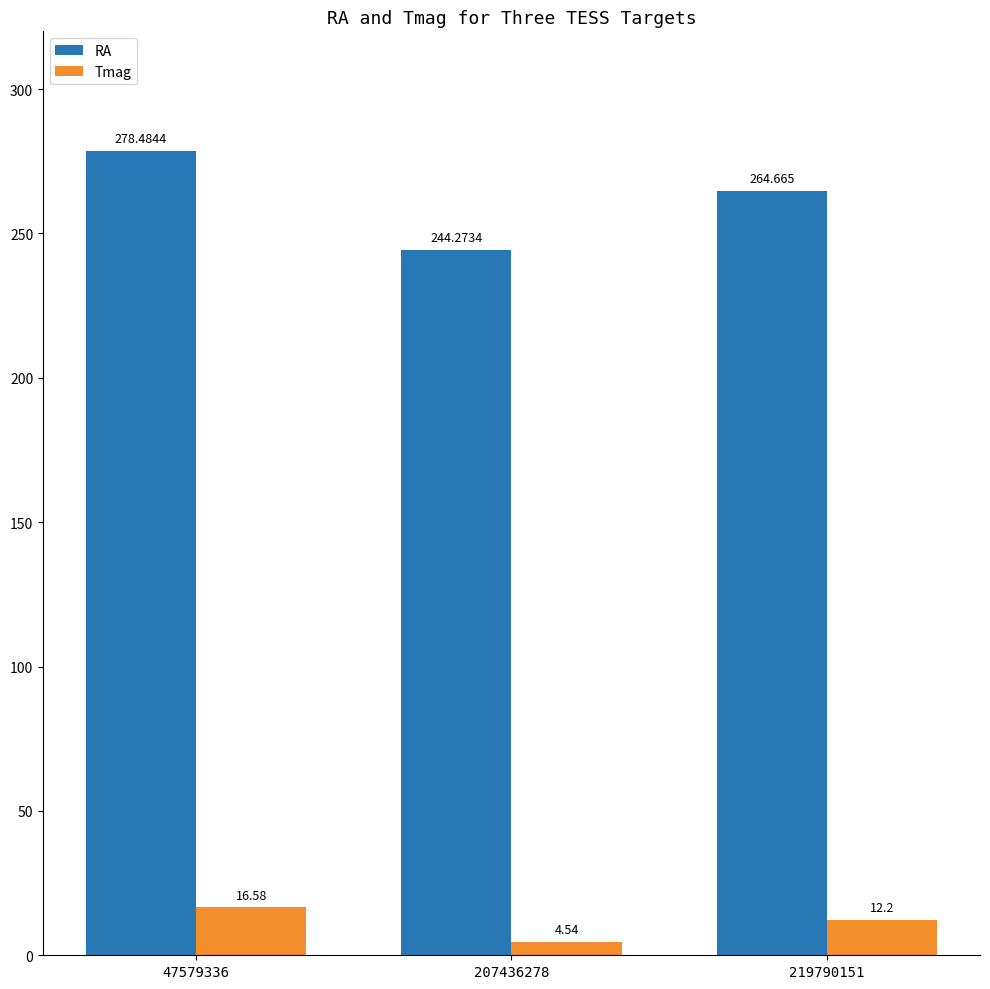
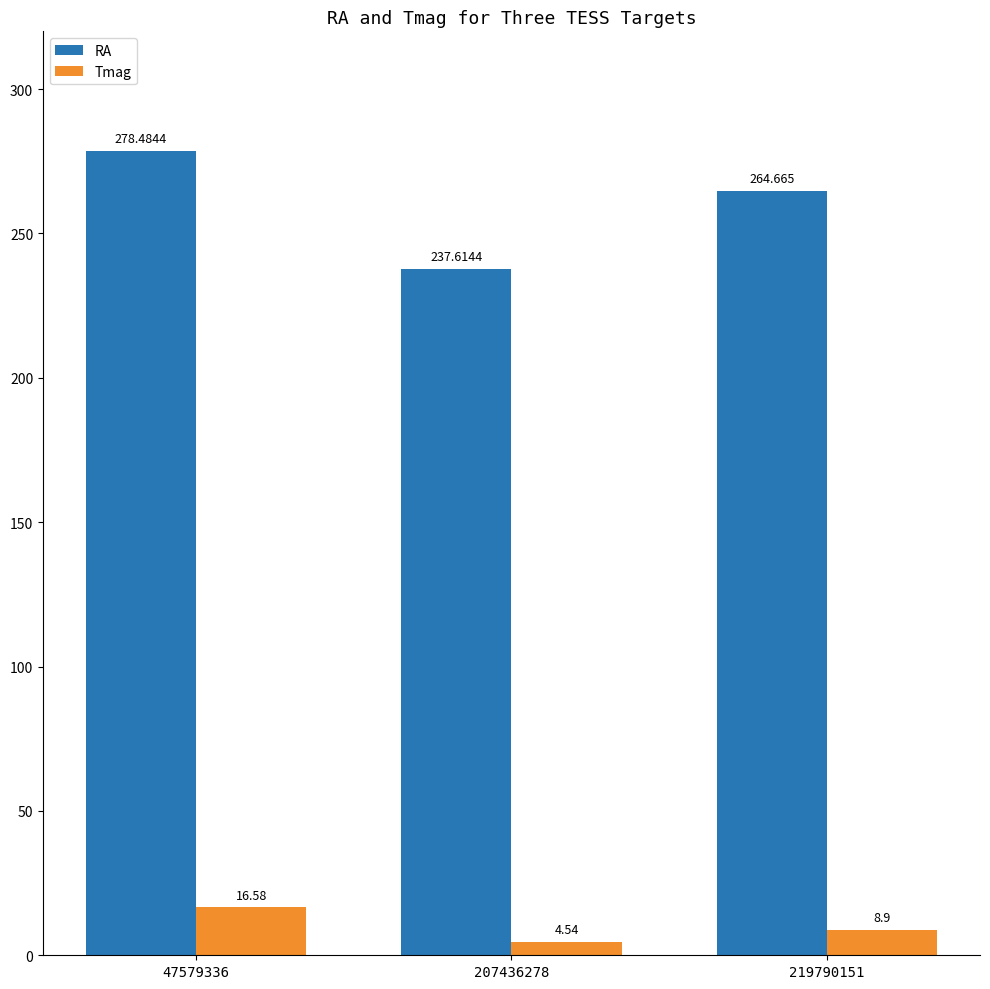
RA, 207436278: 244.2734 -> 237.6144
Tmag, 219790151: 12.2 -> 8.9
